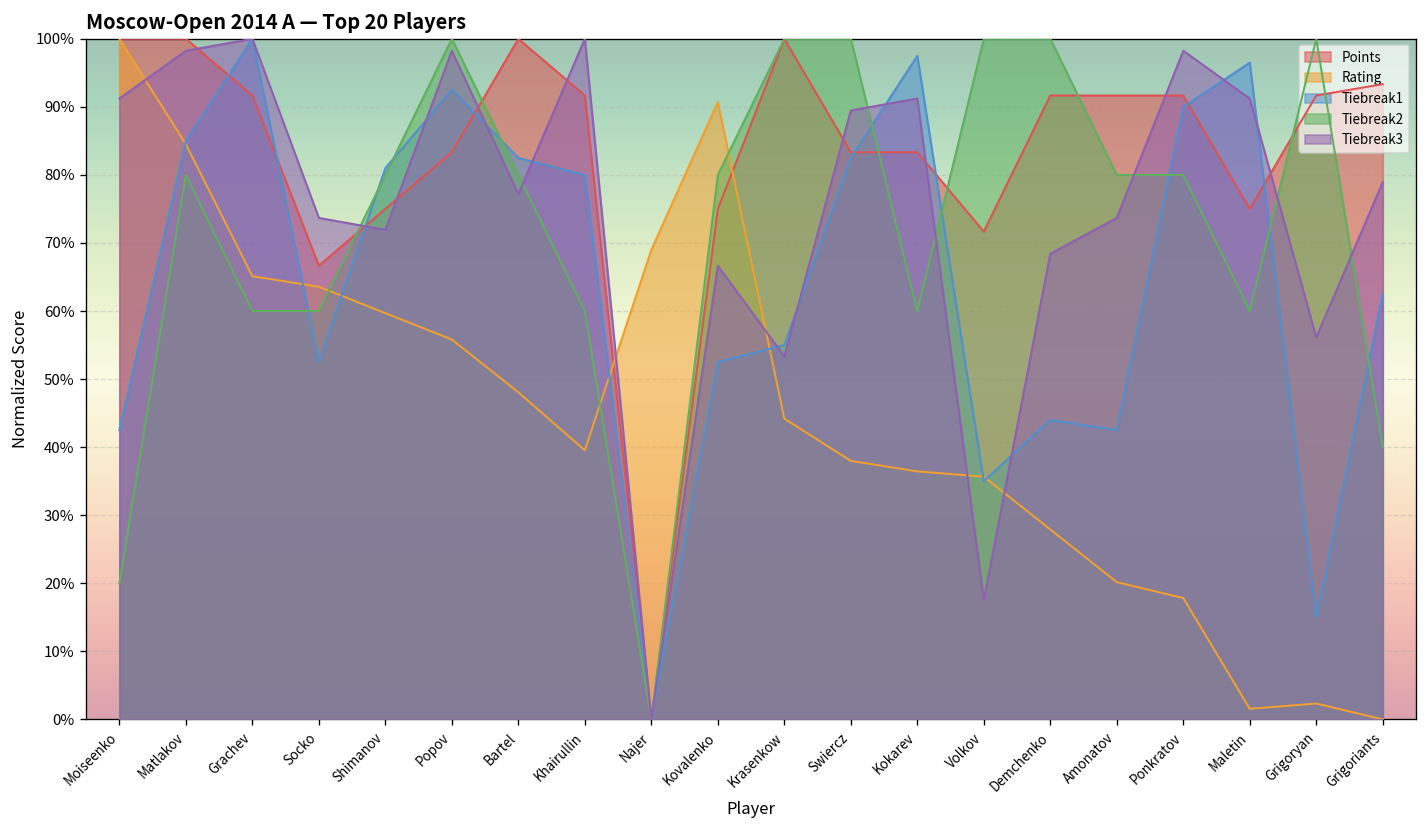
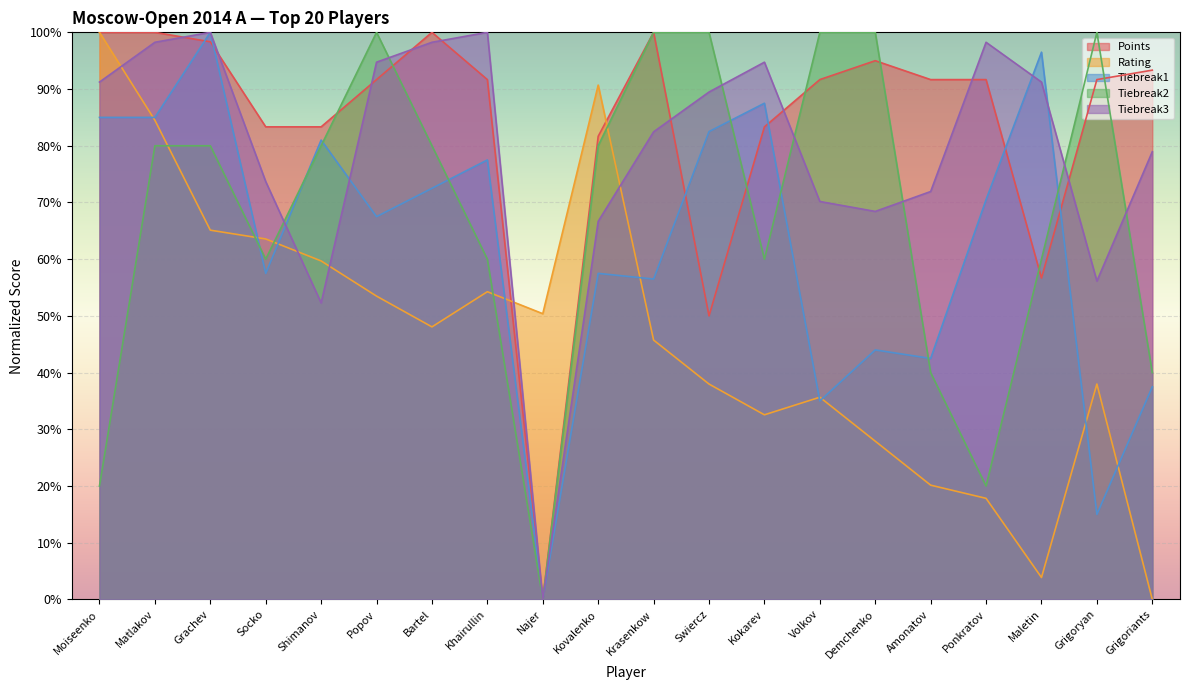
Tiebreak1, Moiseenko: 43% -> 85%
Points, Grachev: 92% -> 98%
Tiebreak2, Grachev: 60% -> 80%
Points, Socko: 67% -> 83%
Tiebreak1, Socko: 53% -> 57%
Points, Shimanov: 75% -> 83%
Tiebreak3, Shimanov: 72% -> 52%
Points, Popov: 83% -> 92%
Rating, Popov: 56% -> 53%
Tiebreak1, Popov: 93% -> 68%
Tiebreak3, Popov: 98% -> 95%
Tiebreak1, Bartel: 83% -> 73%
Tiebreak3, Bartel: 77% -> 98%
Rating, Khairullin: 40% -> 54%
Tiebreak1, Khairullin: 80% -> 78%
Rating, Najer: 69% -> 50%
Points, Kovalenko: 75% -> 82%
Tiebreak1, Kovalenko: 53% -> 57%
Rating, Krasenkow: 44% -> 46%
Tiebreak1, Krasenkow: 55% -> 56%
Tiebreak3, Krasenkow: 53% -> 82%
Points, Swiercz: 83% -> 50%
Rating, Kokarev: 36% -> 33%
Tiebreak1, Kokarev: 98% -> 88%
Tiebreak3, Kokarev: 91% -> 95%
Points, Volkov: 72% -> 92%
Tiebreak3, Volkov: 18% -> 70%
Points, Demchenko: 92% -> 95%
Tiebreak2, Amonatov: 80% -> 40%
Tiebreak3, Amonatov: 74% -> 72%
Tiebreak1, Ponkratov: 90% -> 71%
Tiebreak2, Ponkratov: 80% -> 20%
Points, Maletin: 75% -> 57%
Rating, Maletin: 2% -> 4%
Rating, Grigoryan: 2% -> 38%
Tiebreak1, Grigoriants: 63% -> 38%
